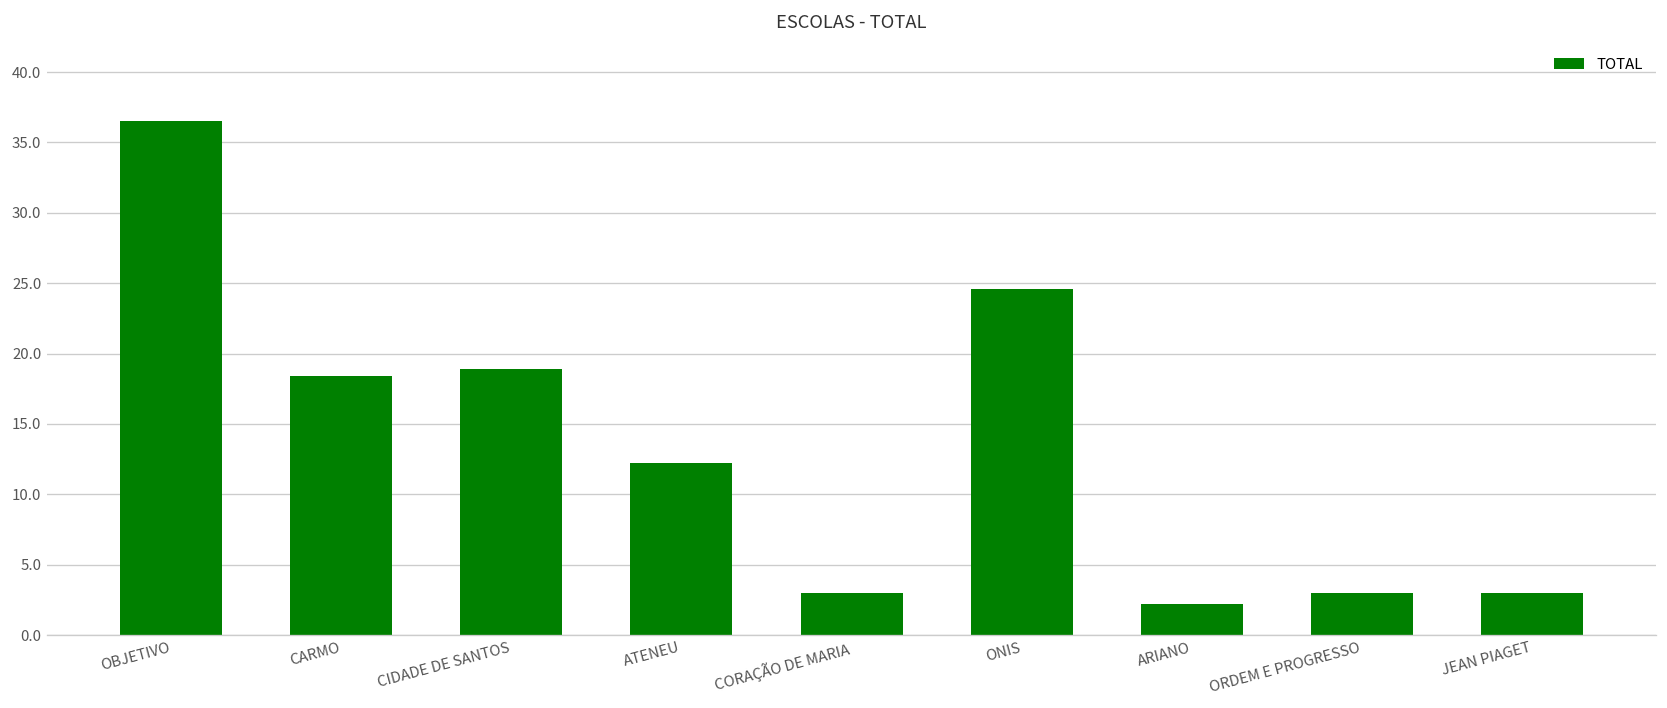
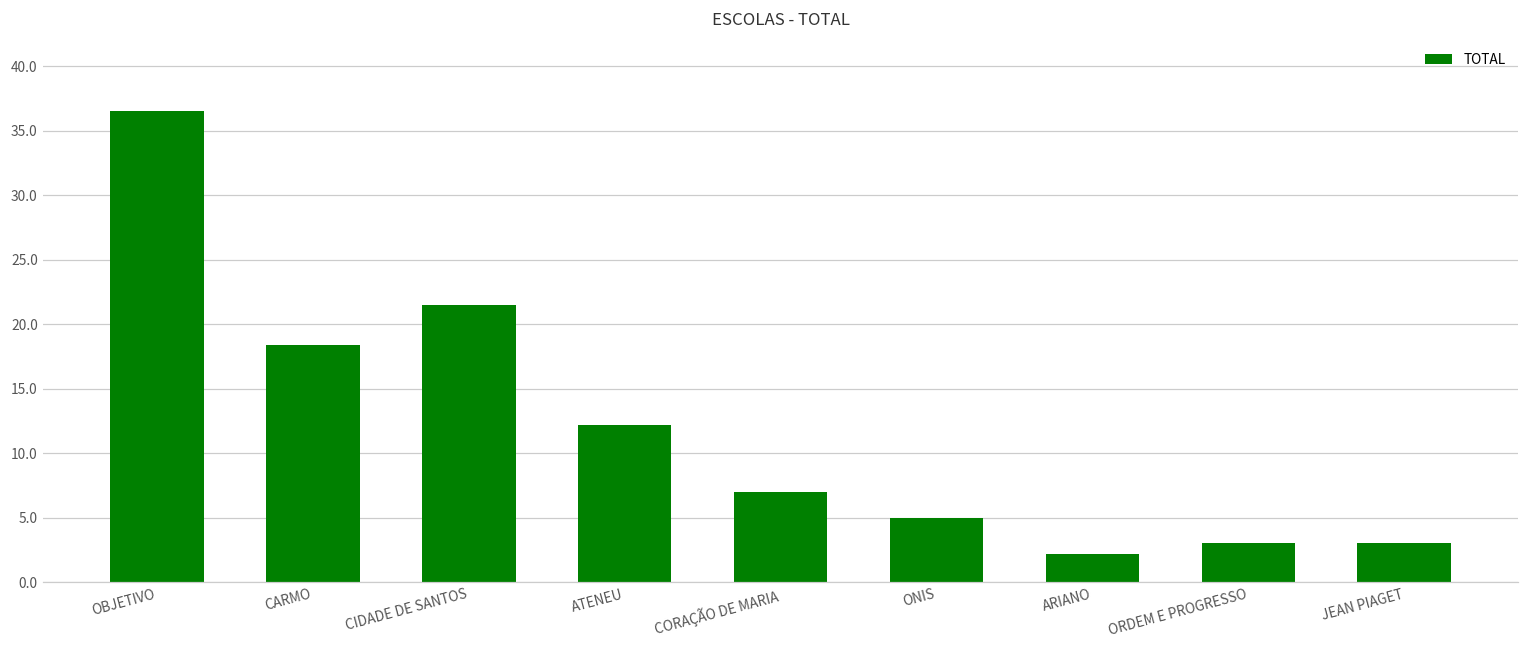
CIDADE DE SANTOS: 18.9 -> 21.5
CORAÇÃO DE MARIA: 3 -> 7
ONIS: 24.6 -> 5.0
